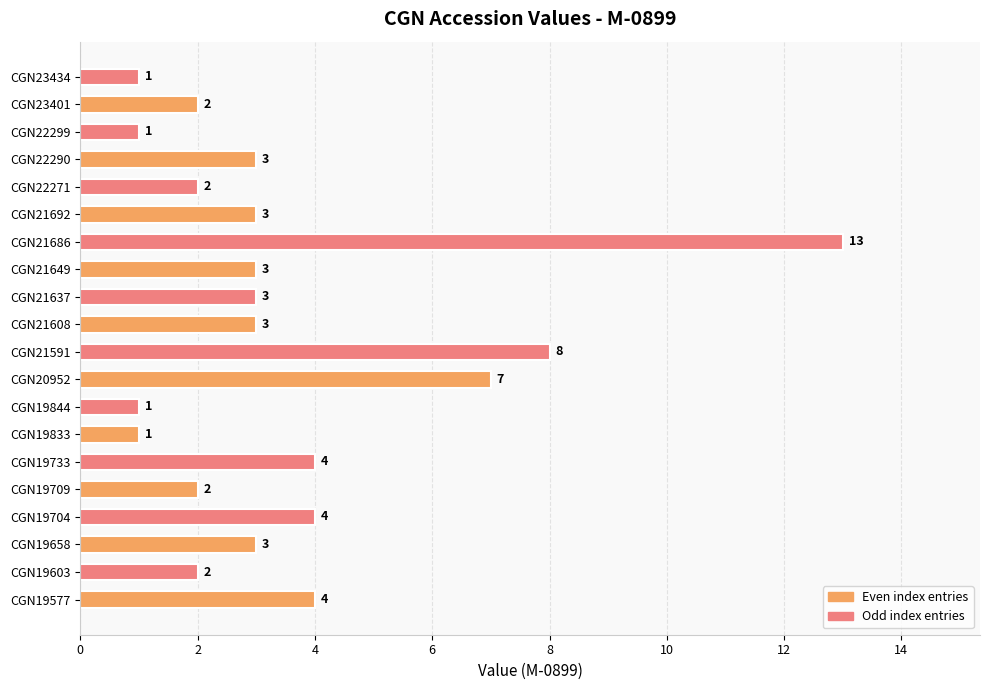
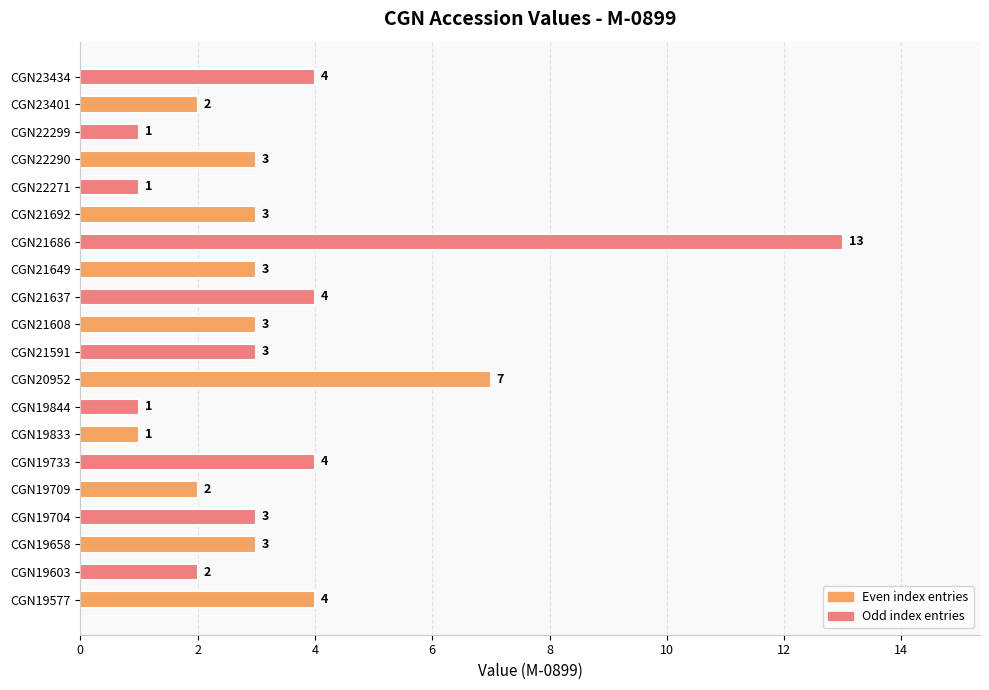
CGN23434: 1 -> 4
CGN22271: 2 -> 1
CGN21637: 3 -> 4
CGN21591: 8 -> 3
CGN19704: 4 -> 3
